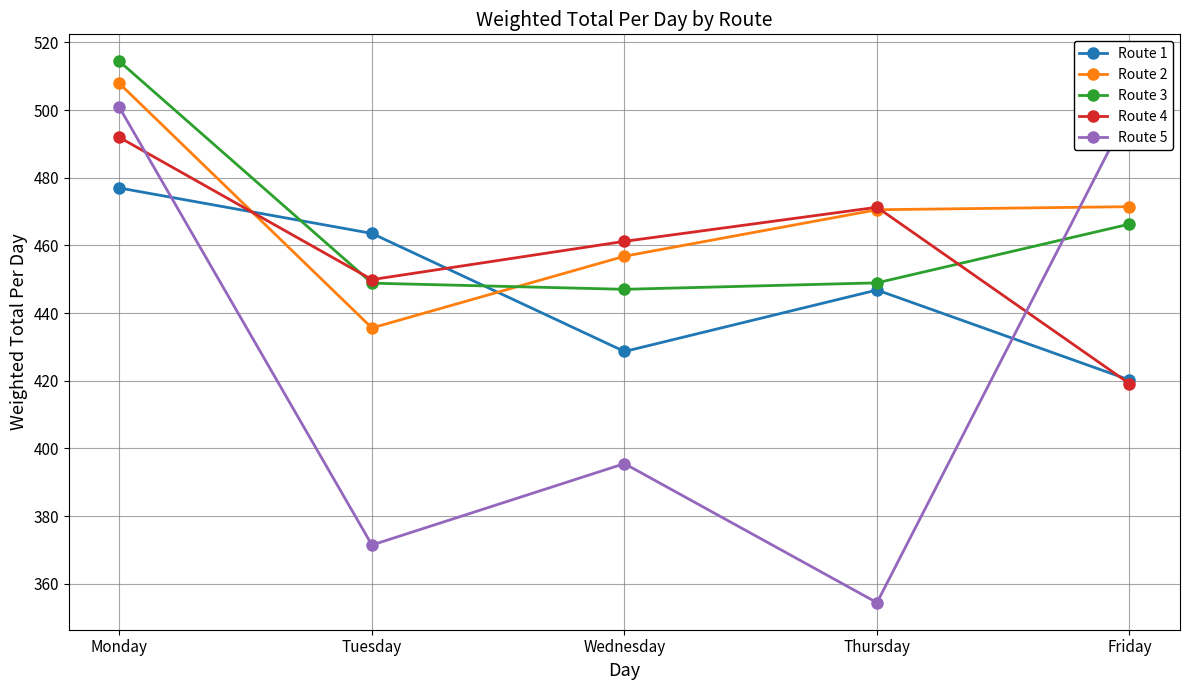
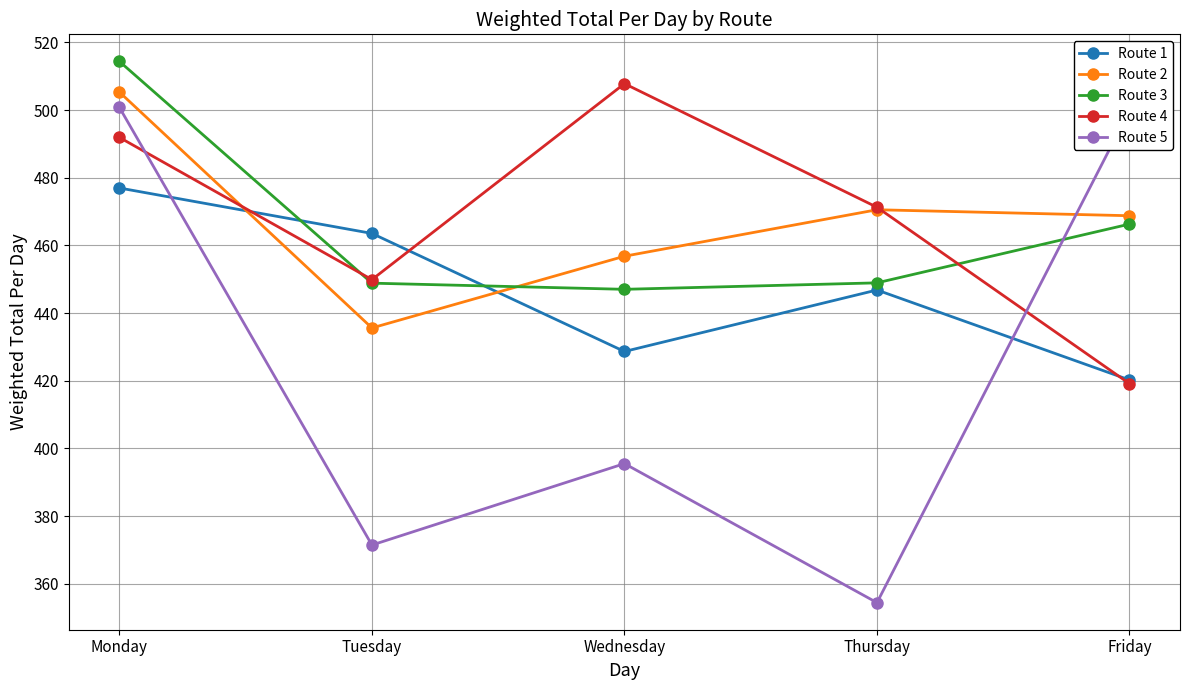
Route 2, Monday: 508 -> 505
Route 4, Wednesday: 461 -> 508
Route 2, Friday: 471 -> 469
